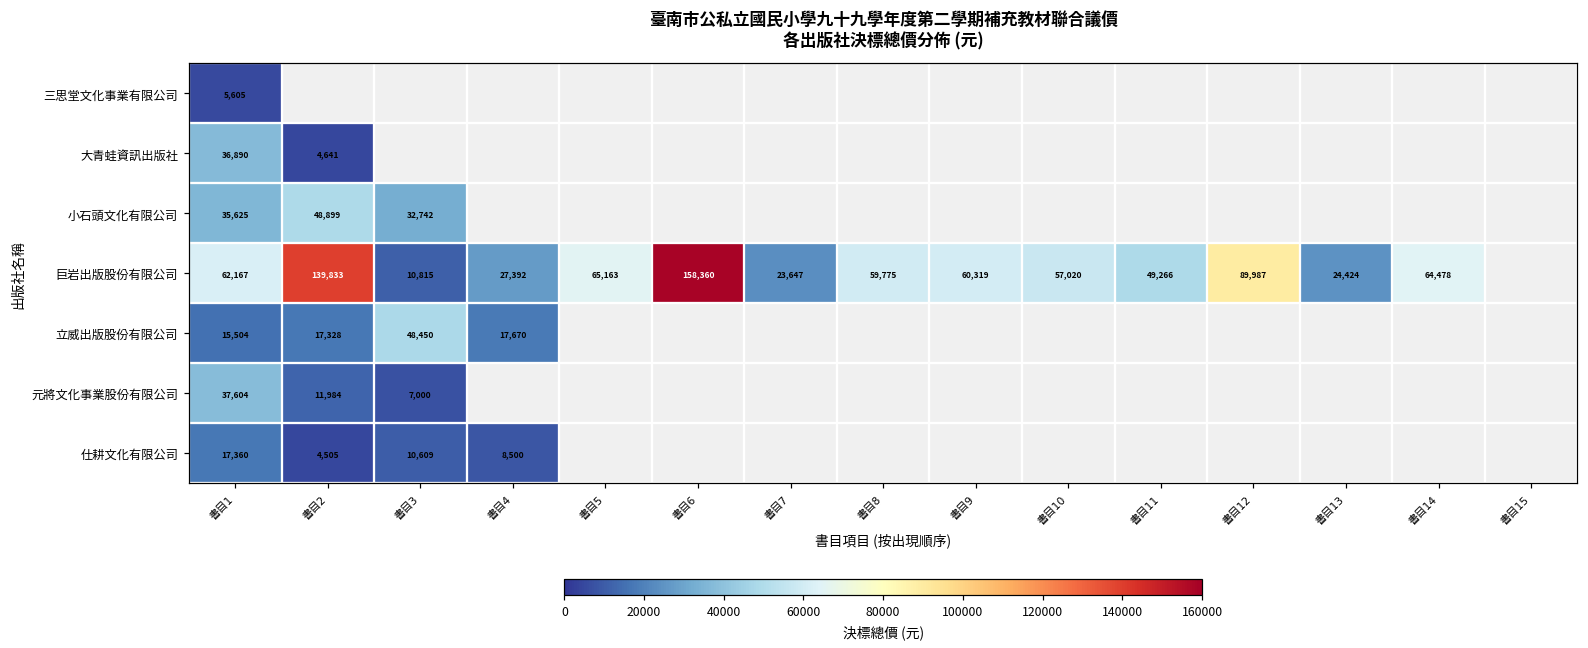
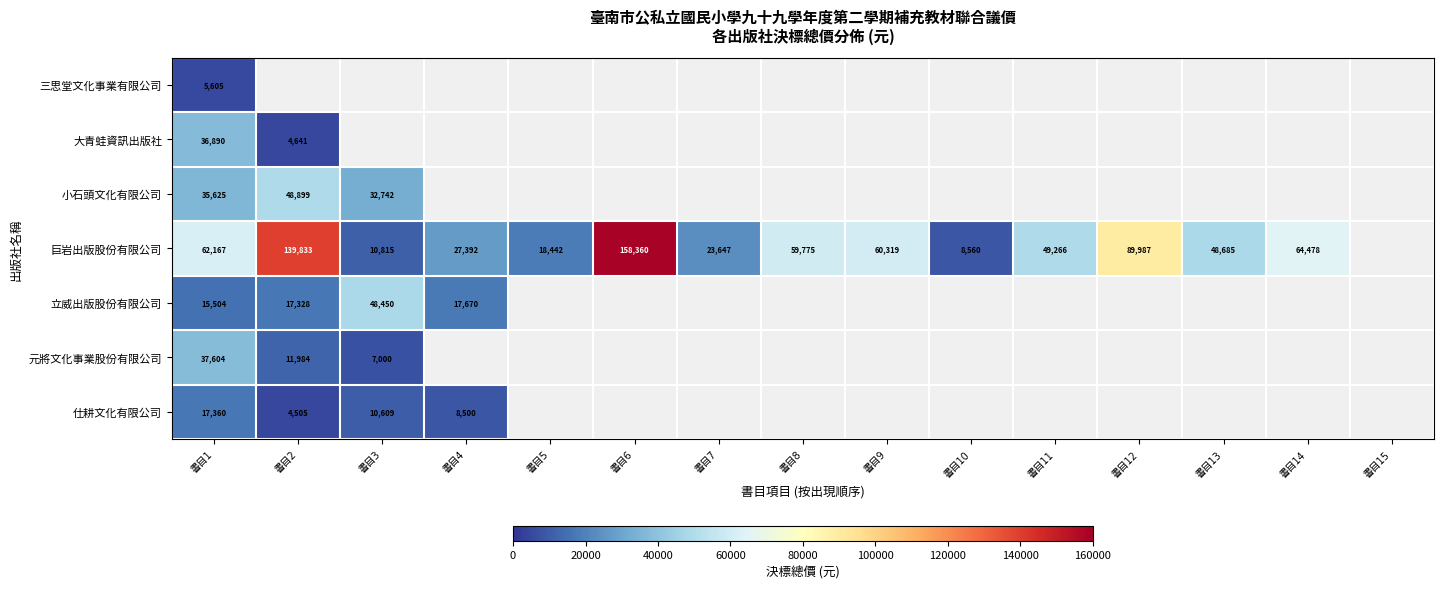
巨岩出版股份有限公司, 書目5: 65,163 -> 18,442
巨岩出版股份有限公司, 書目10: 57,020 -> 8,560
巨岩出版股份有限公司, 書目13: 24,424 -> 48,685
